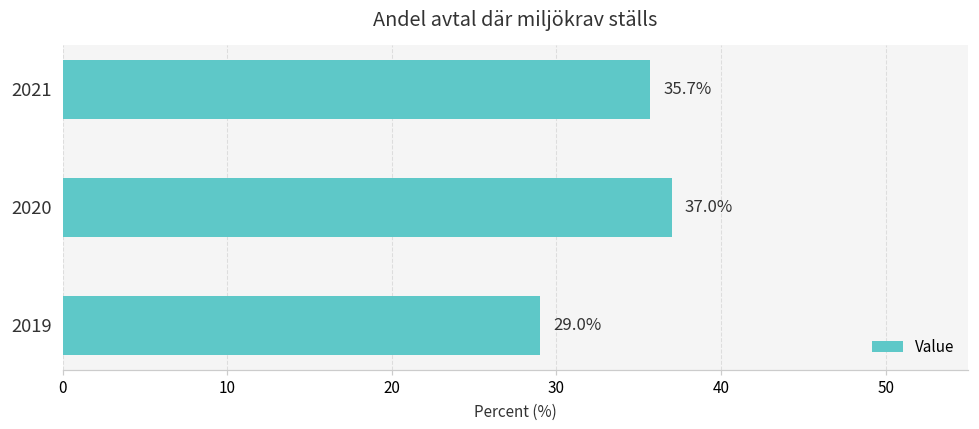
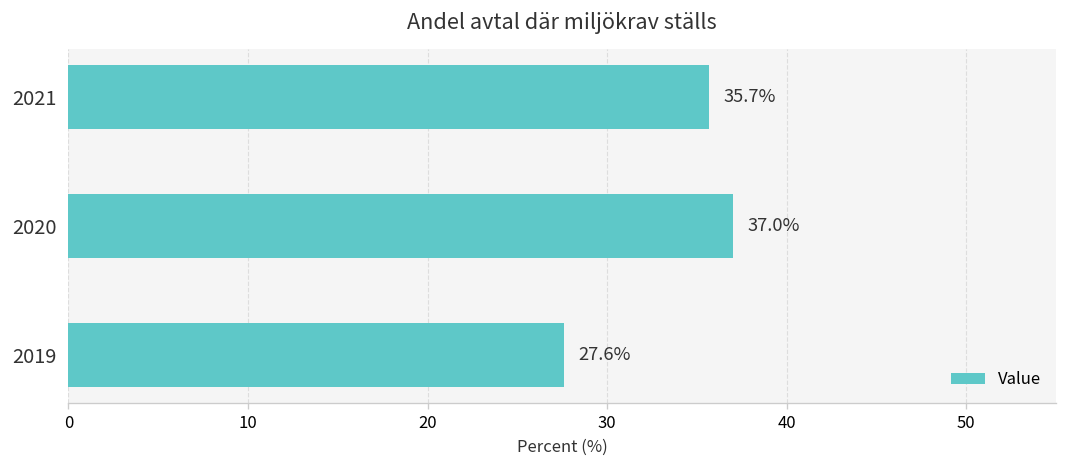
2019: 29.0% -> 27.6%
